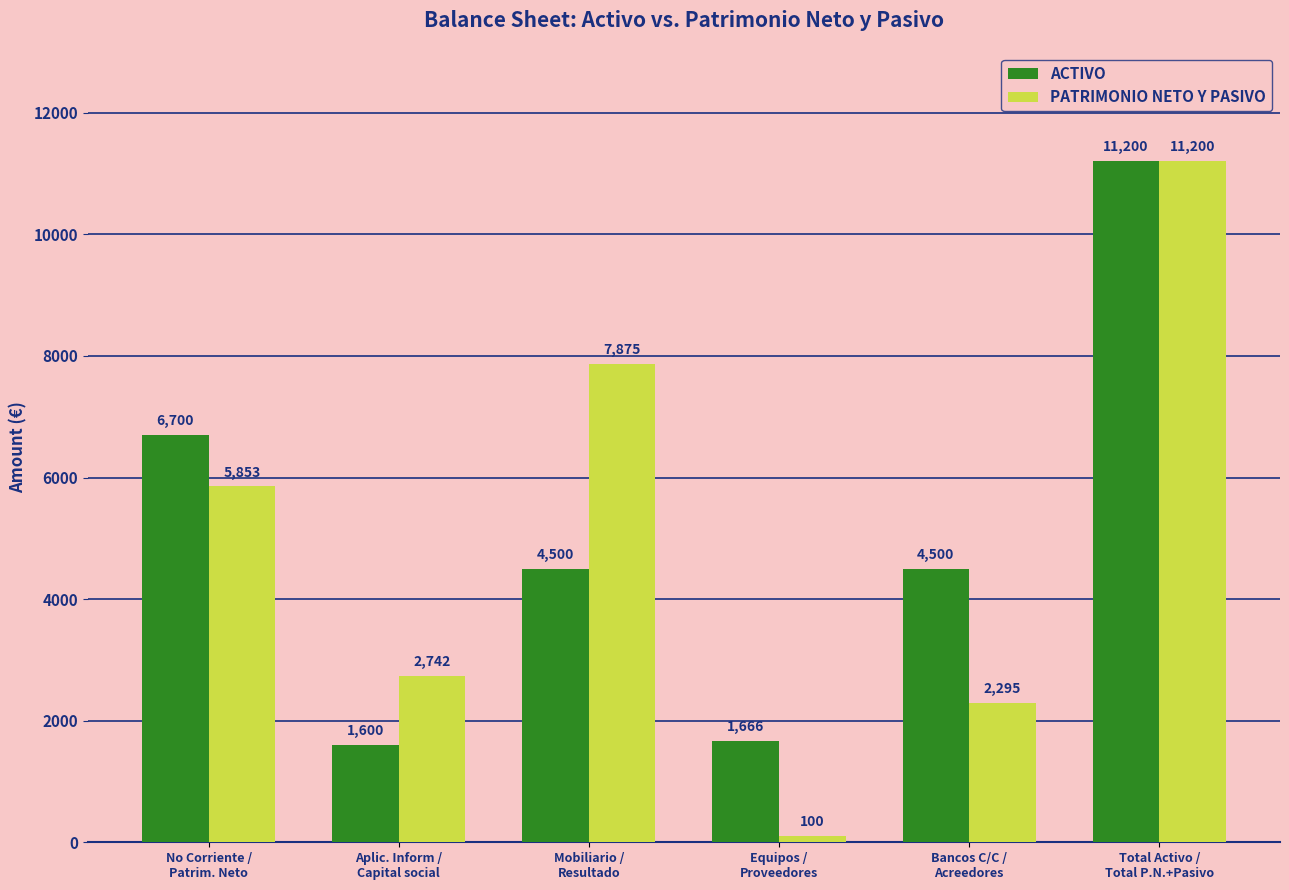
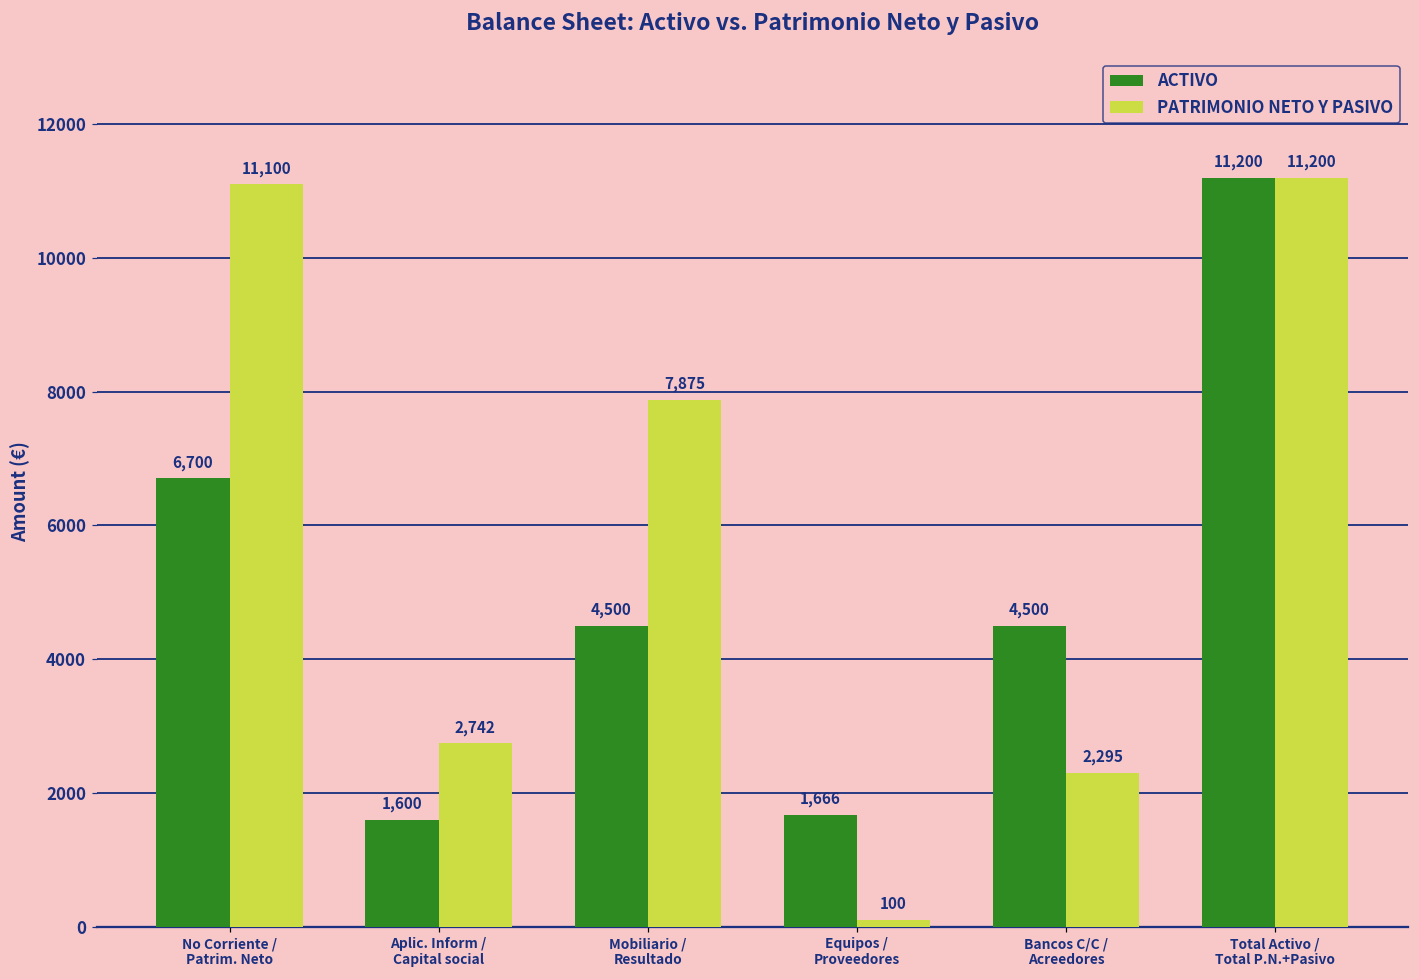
PATRIMONIO NETO Y PASIVO, No Corriente / Patrim. Neto: 5,853 -> 11,100
